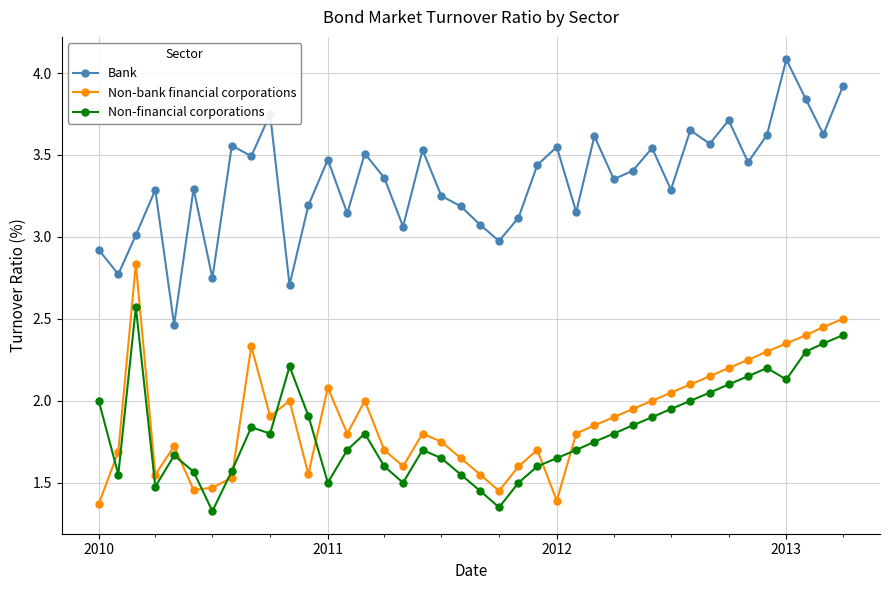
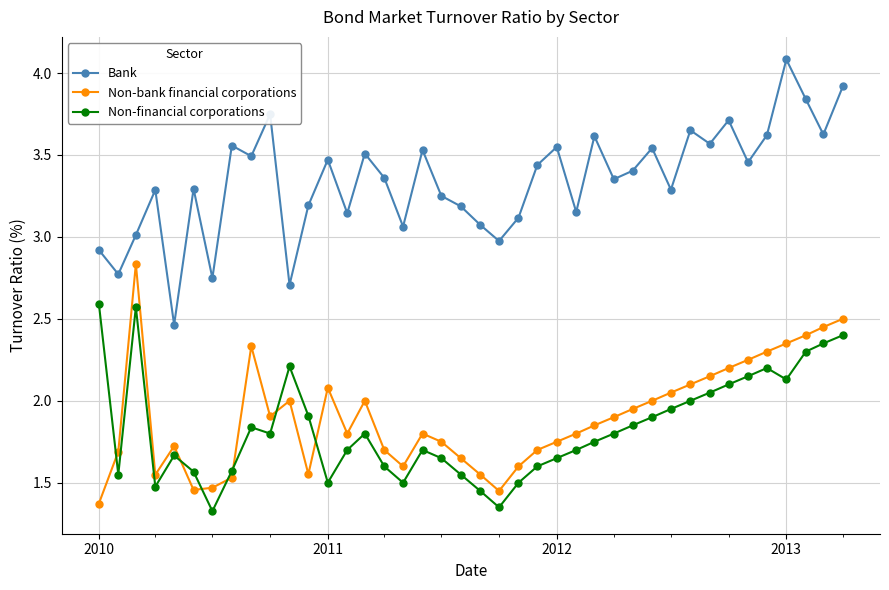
Non-financial corporations, 2010: 2.00 -> 2.59
Non-bank financial corporations, 2012: 1.39 -> 1.75
